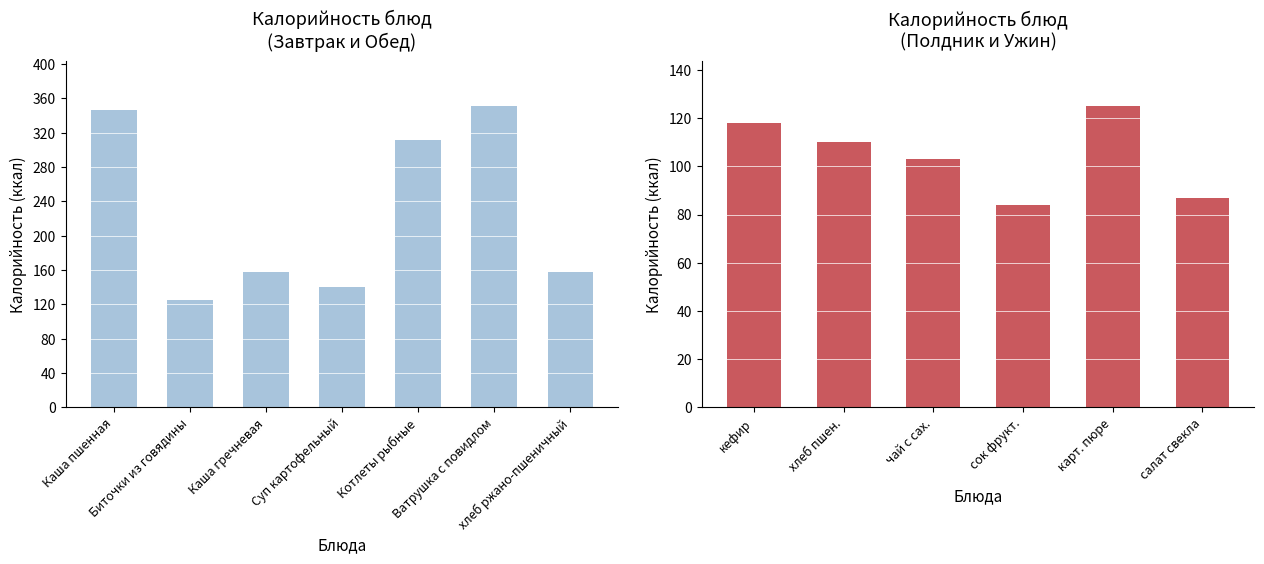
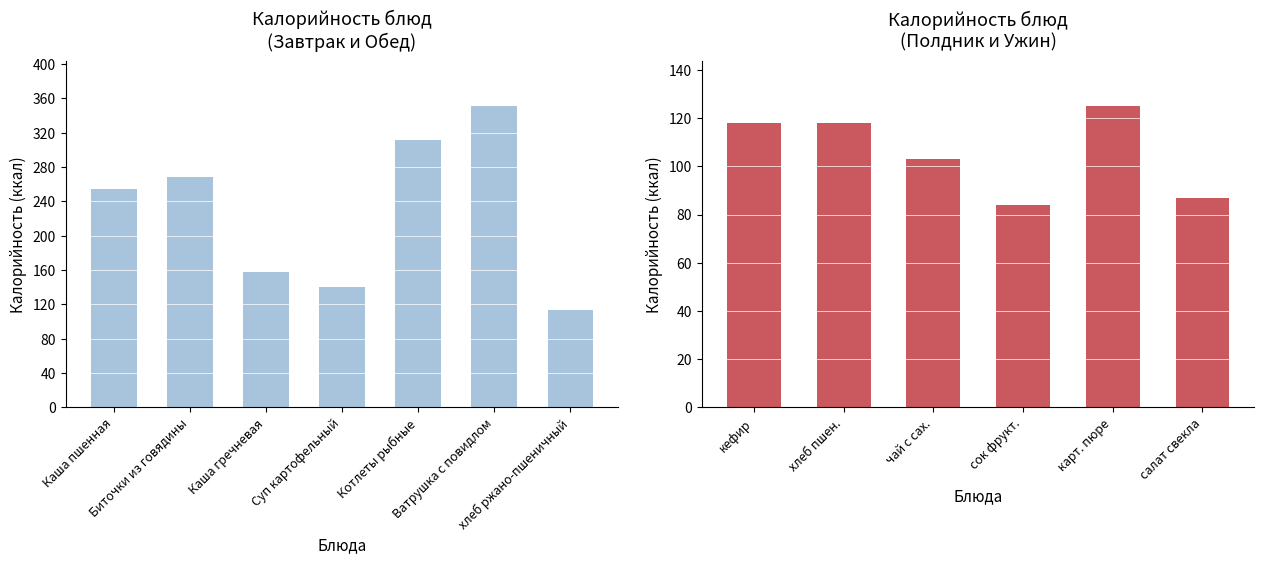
Калорийность блюд (Завтрак и Обед), Каша пшенная: 350 -> 250
Калорийность блюд (Завтрак и Обед), Биточки из говядины: 130 -> 270
Калорийность блюд (Завтрак и Обед), хлеб ржано-пшеничный: 160 -> 110
Калорийность блюд (Полдник и Ужин), хлеб пшен.: 110 -> 118
